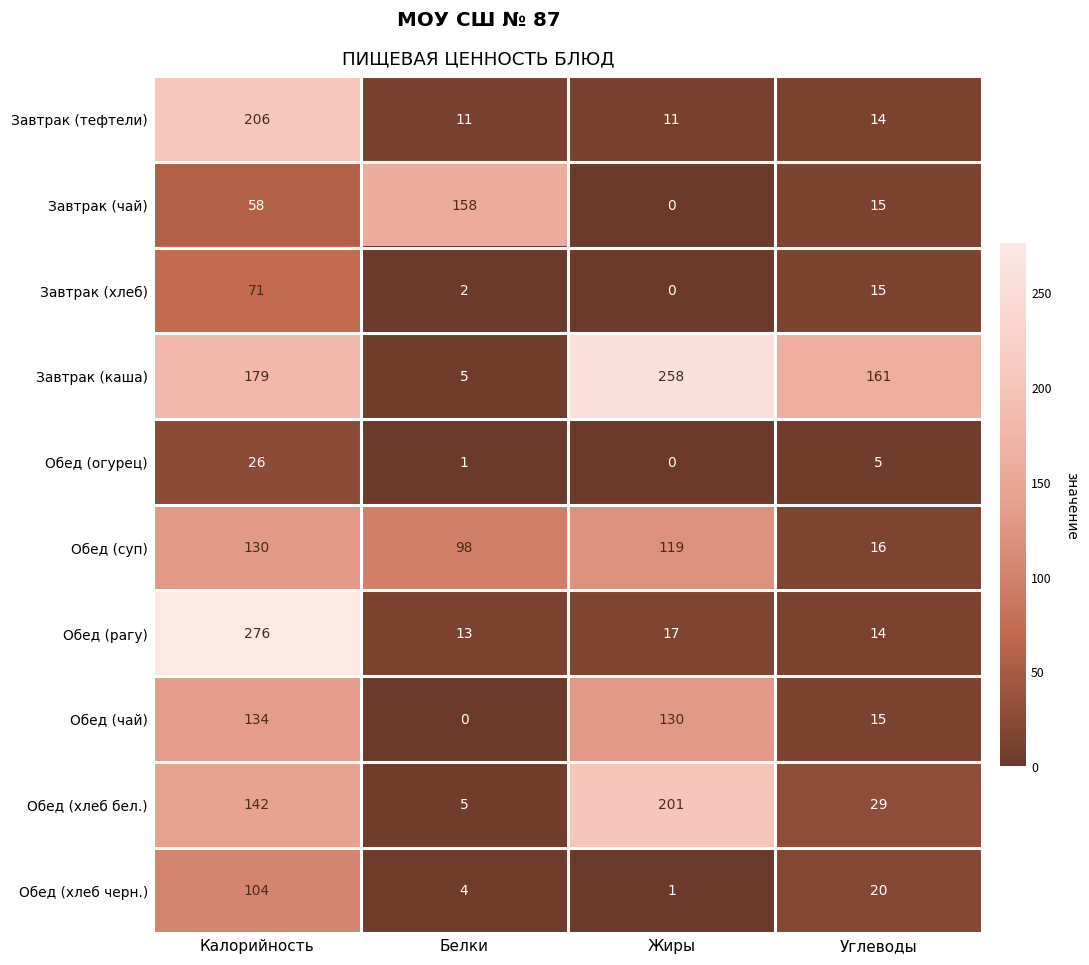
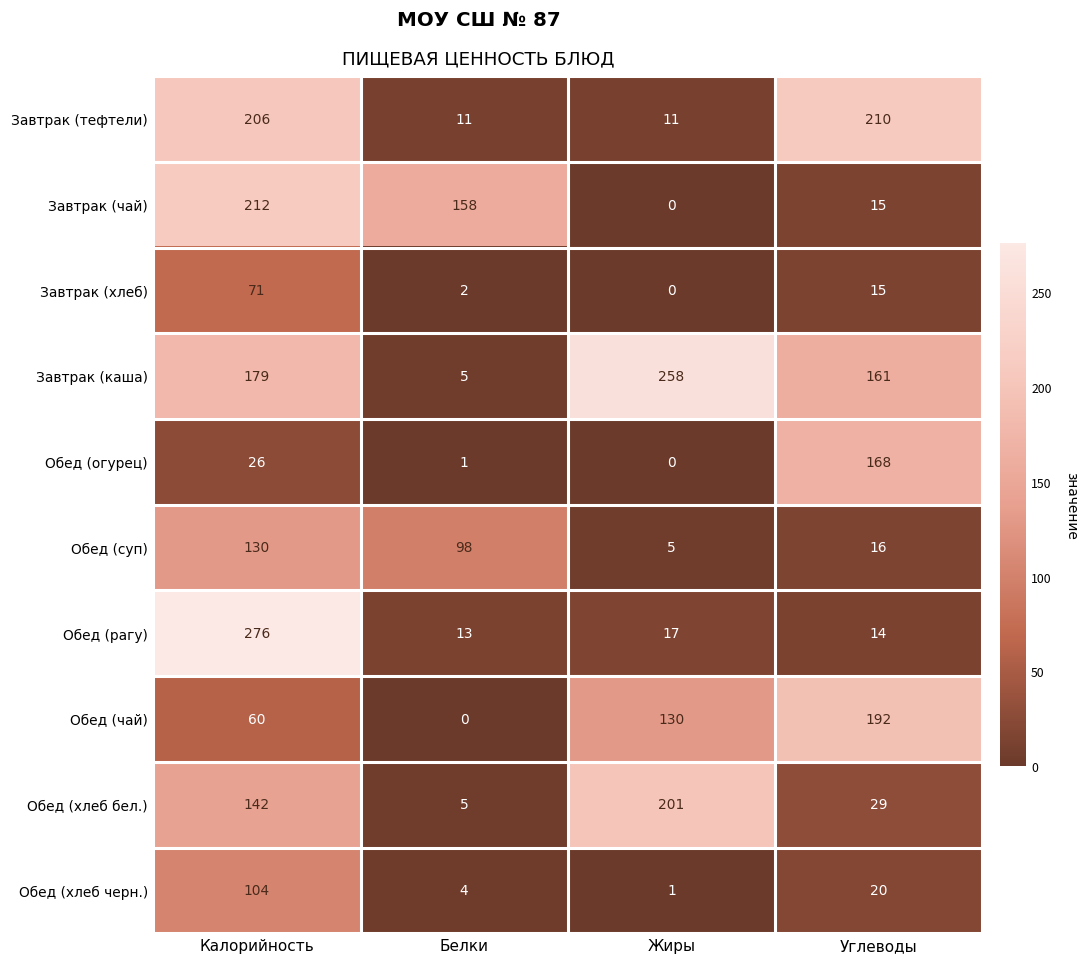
Завтрак (тефтели), Углеводы: 14 -> 210
Завтрак (чай), Калорийность: 58 -> 212
Обед (огурец), Углеводы: 5 -> 168
Обед (суп), Жиры: 119 -> 5
Обед (чай), Калорийность: 134 -> 60
Обед (чай), Углеводы: 15 -> 192
